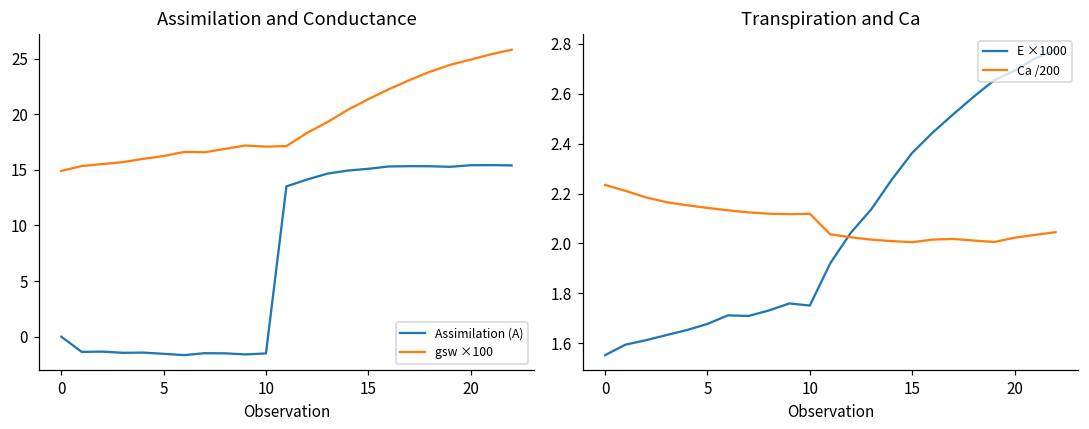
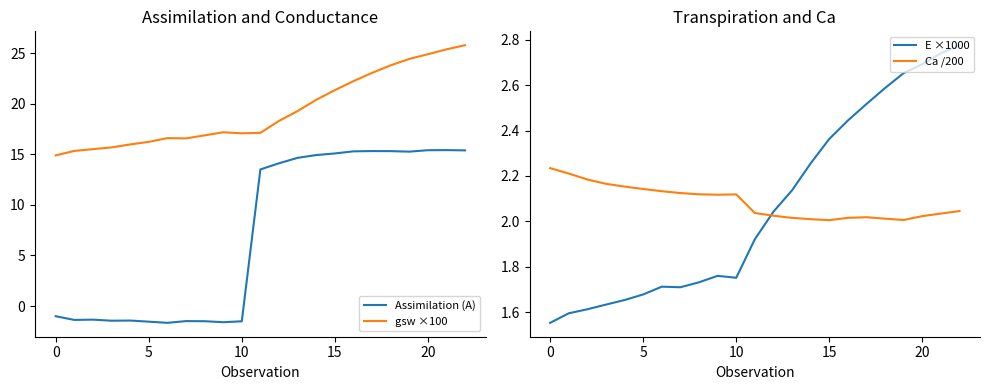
Assimilation and Conductance, Assimilation (A), 0: 0.0 -> -1.0
